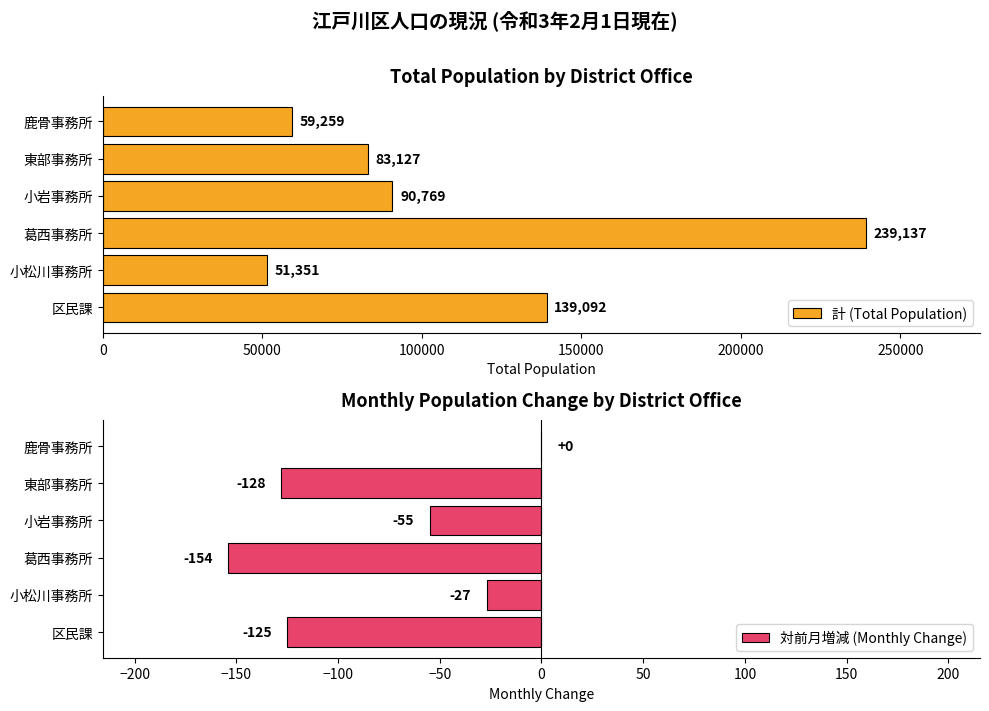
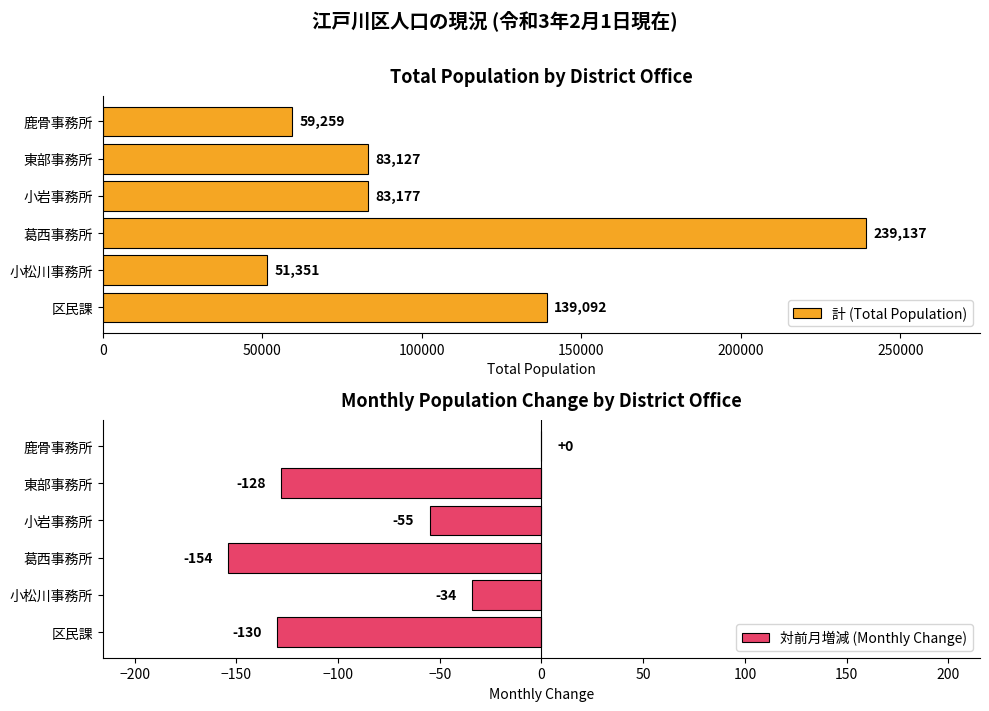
Total Population by District Office, 小岩事務所: 90,769 -> 83,177
Monthly Population Change by District Office, 小松川事務所: -27 -> -34
Monthly Population Change by District Office, 区民課: -125 -> -130
